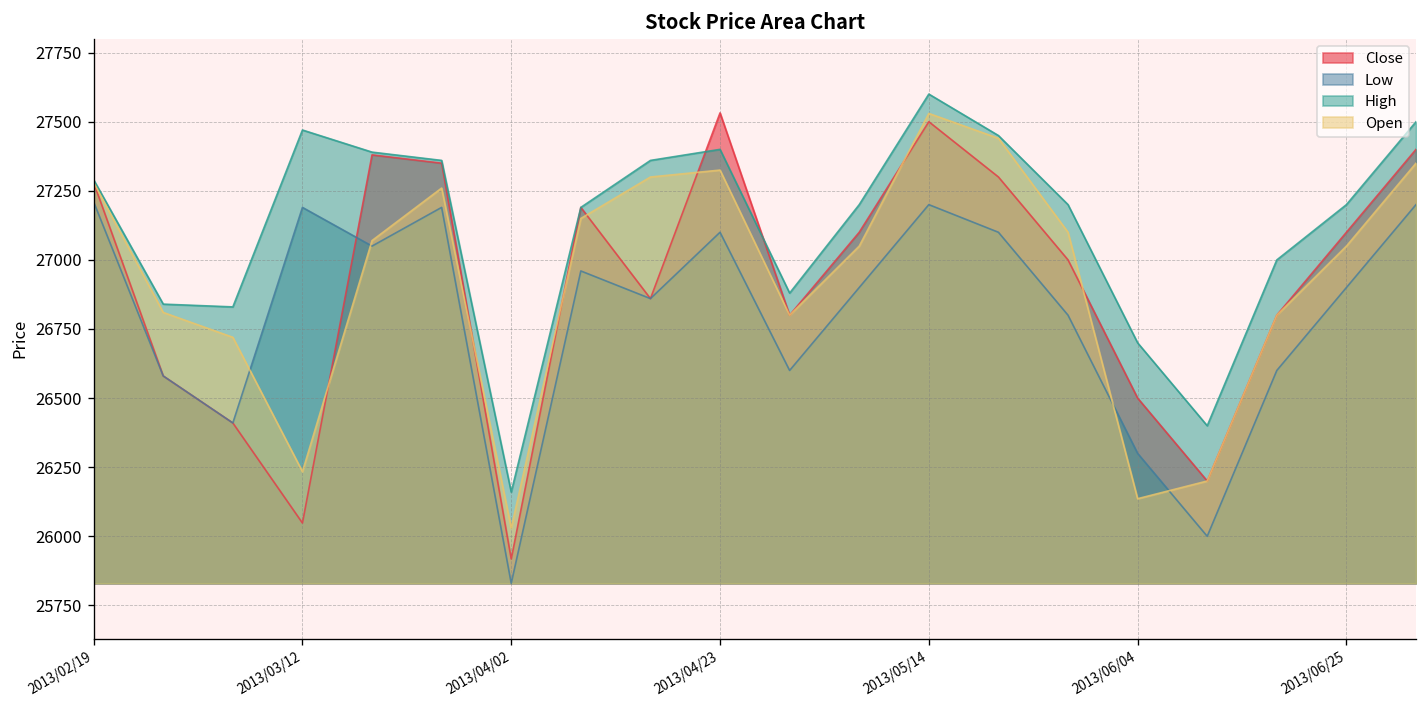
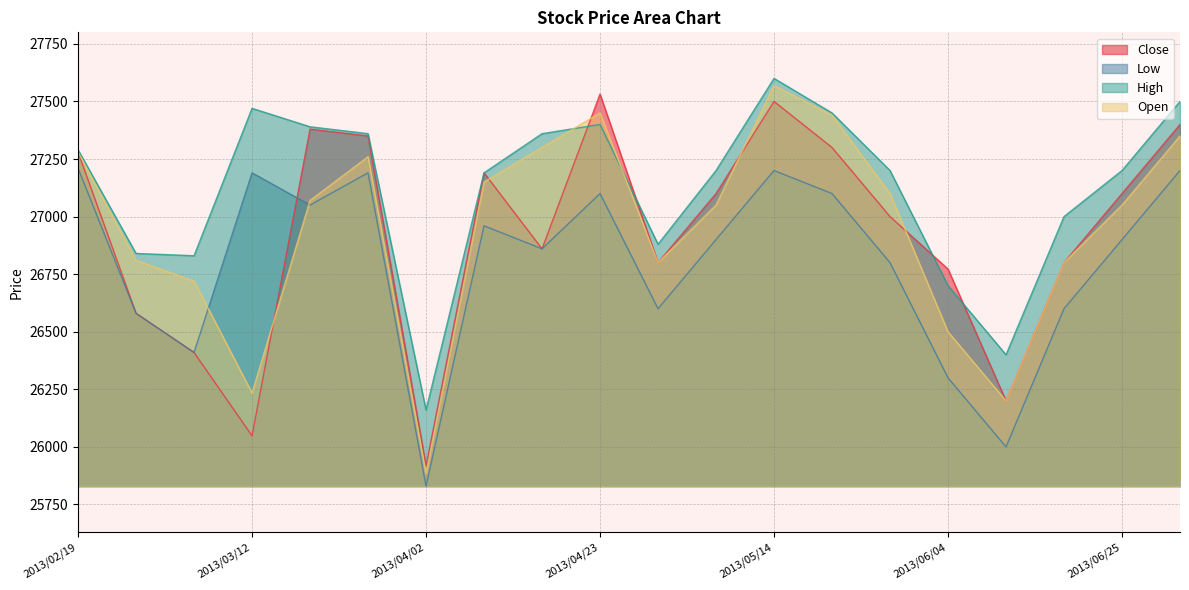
Open, 2013/04/02: 26030 -> 25890
Open, 2013/04/23: 27330 -> 27450
Open, 2013/05/14: 27530 -> 27570
Close, 2013/06/04: 26500 -> 26770
Open, 2013/06/04: 26140 -> 26500
